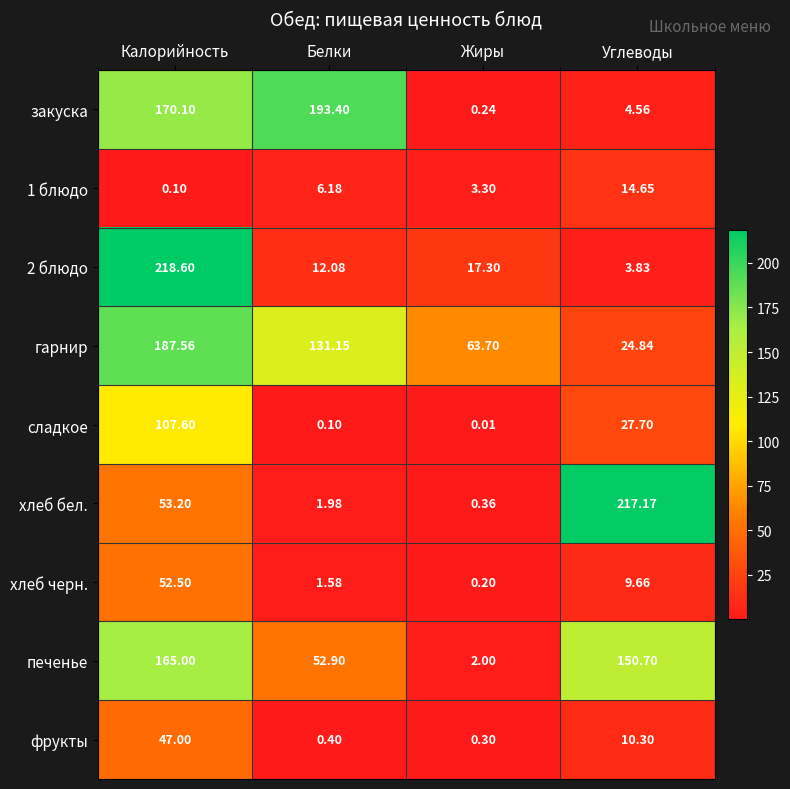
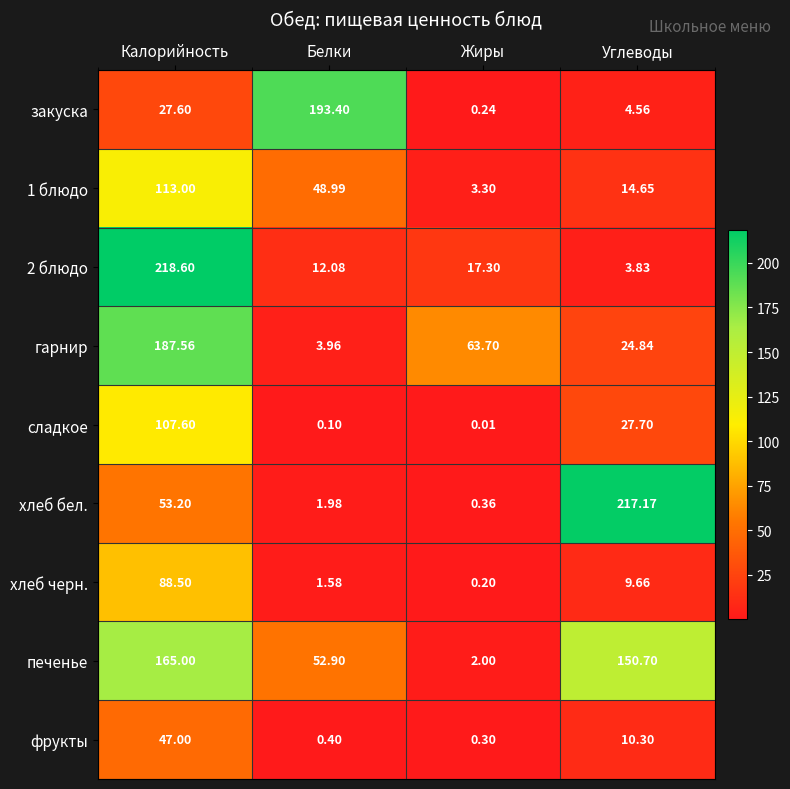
закуска, Калорийность: 170.10 -> 27.60
1 блюдо, Калорийность: 0.10 -> 113.00
1 блюдо, Белки: 6.18 -> 48.99
гарнир, Белки: 131.15 -> 3.96
хлеб черн., Калорийность: 52.50 -> 88.50
